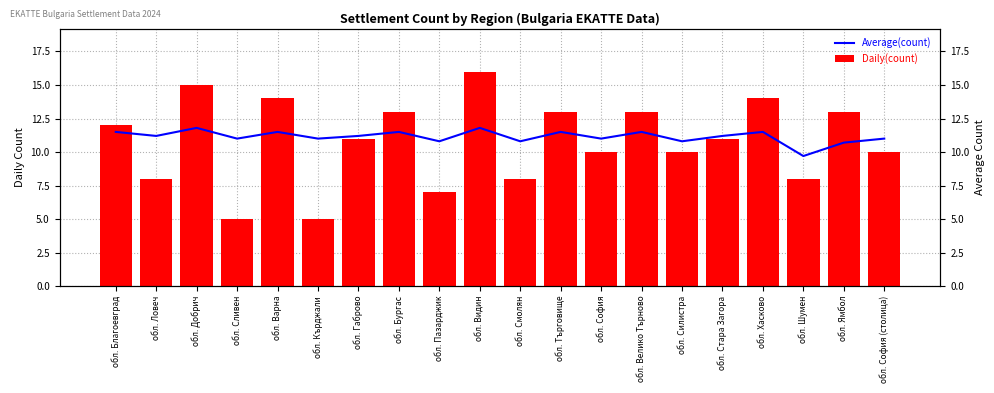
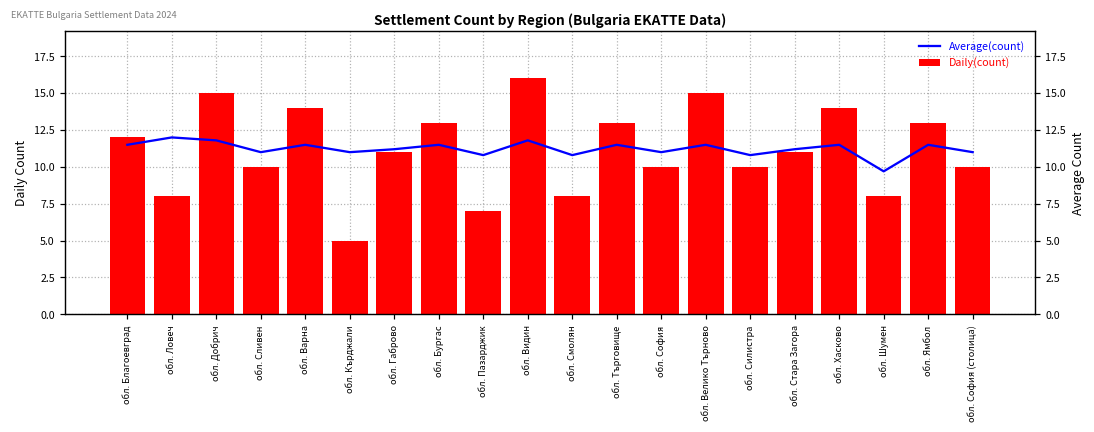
Average(count), обл. Ловеч: 11.2 -> 12.0
Daily(count), обл. Сливен: 5 -> 10
Daily(count), обл. Велико Търново: 13 -> 15
Average(count), обл. Ямбол: 10.7 -> 11.5
